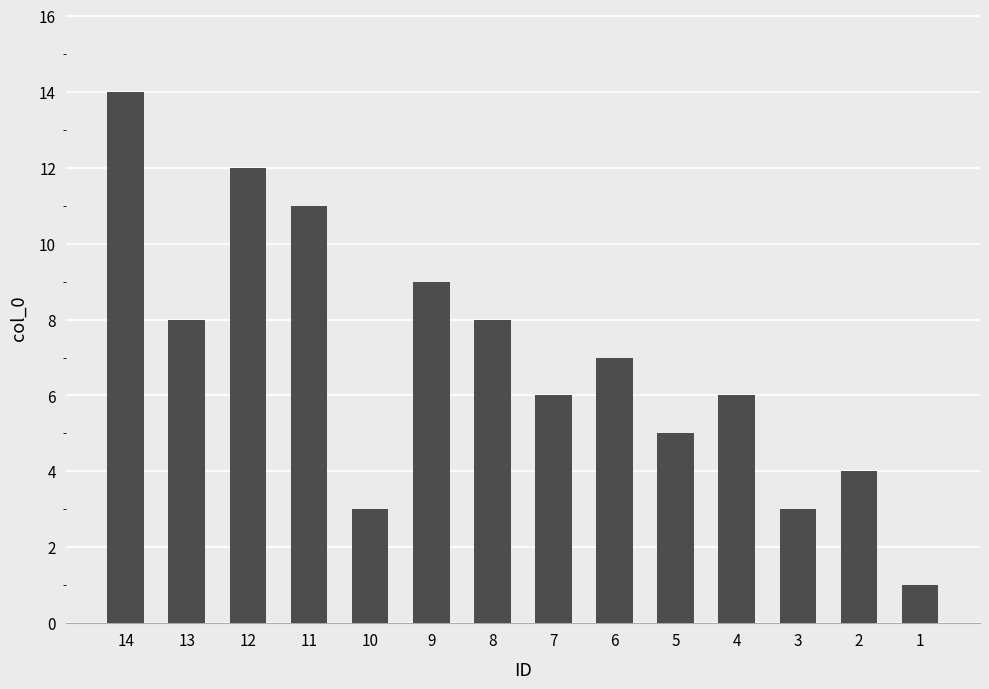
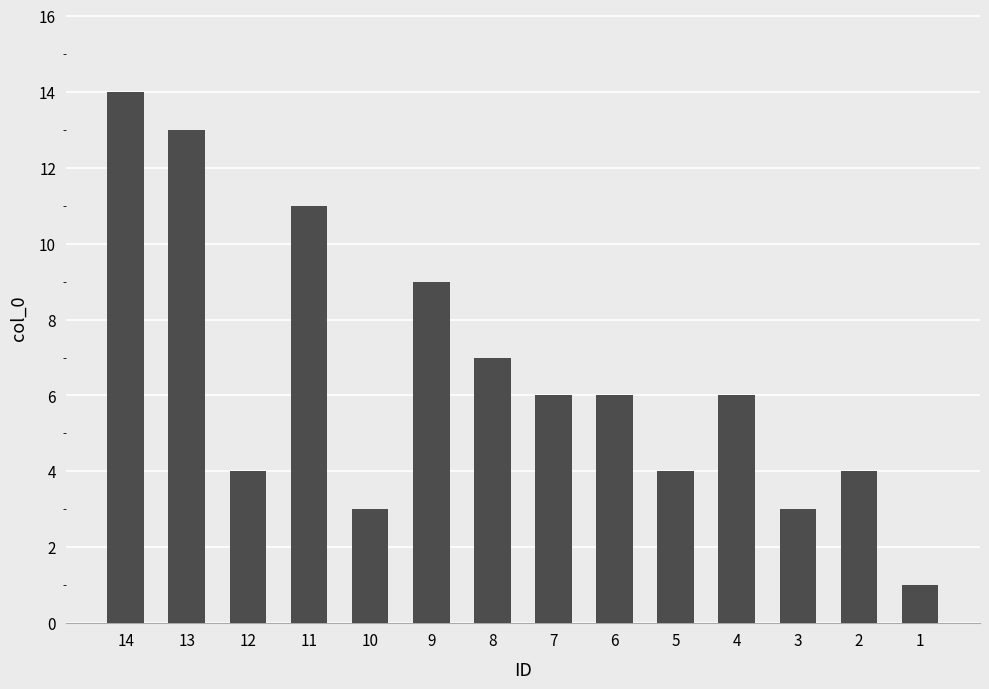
13: 8 -> 13
12: 12 -> 4
8: 8 -> 7
6: 7 -> 6
5: 5 -> 4
